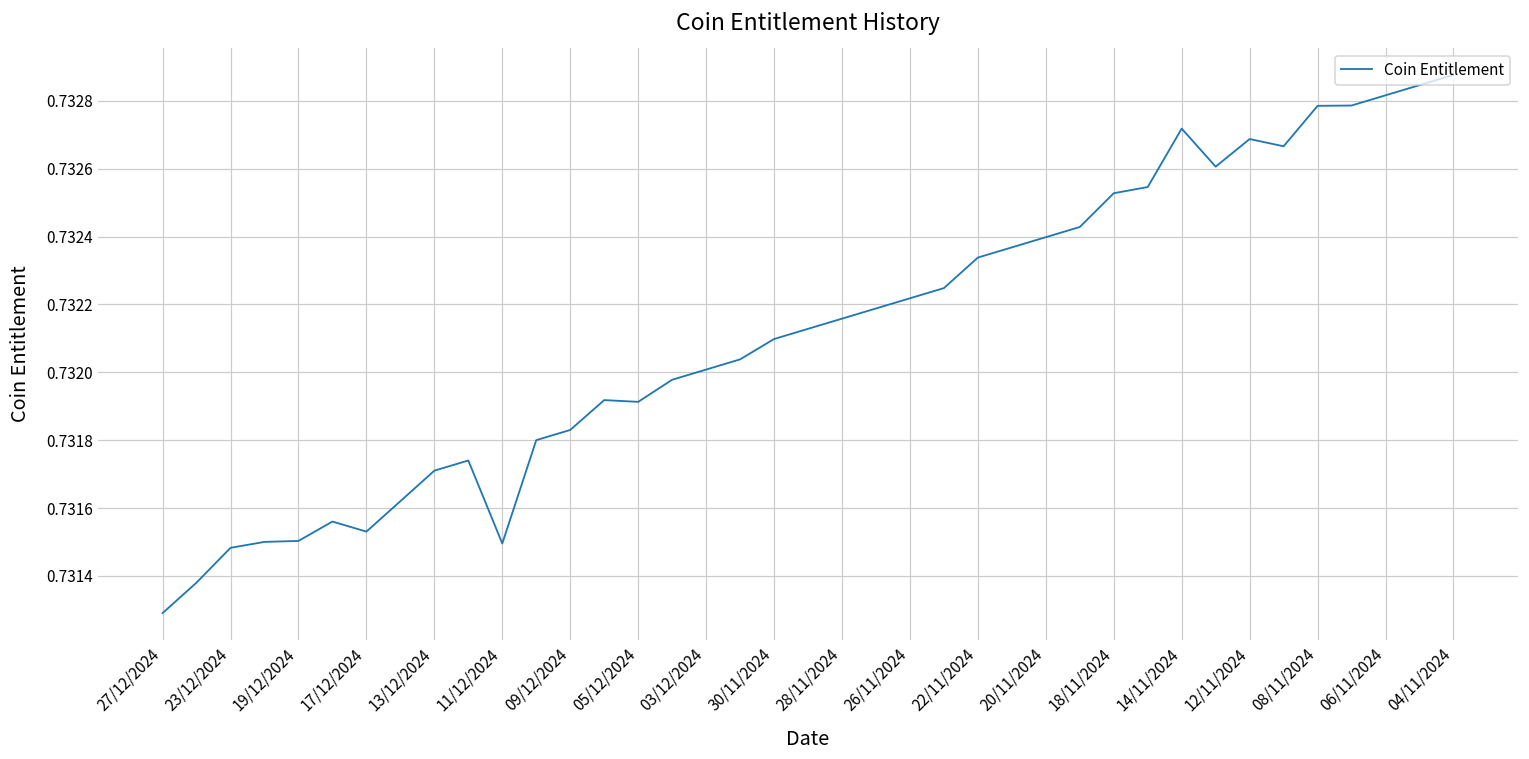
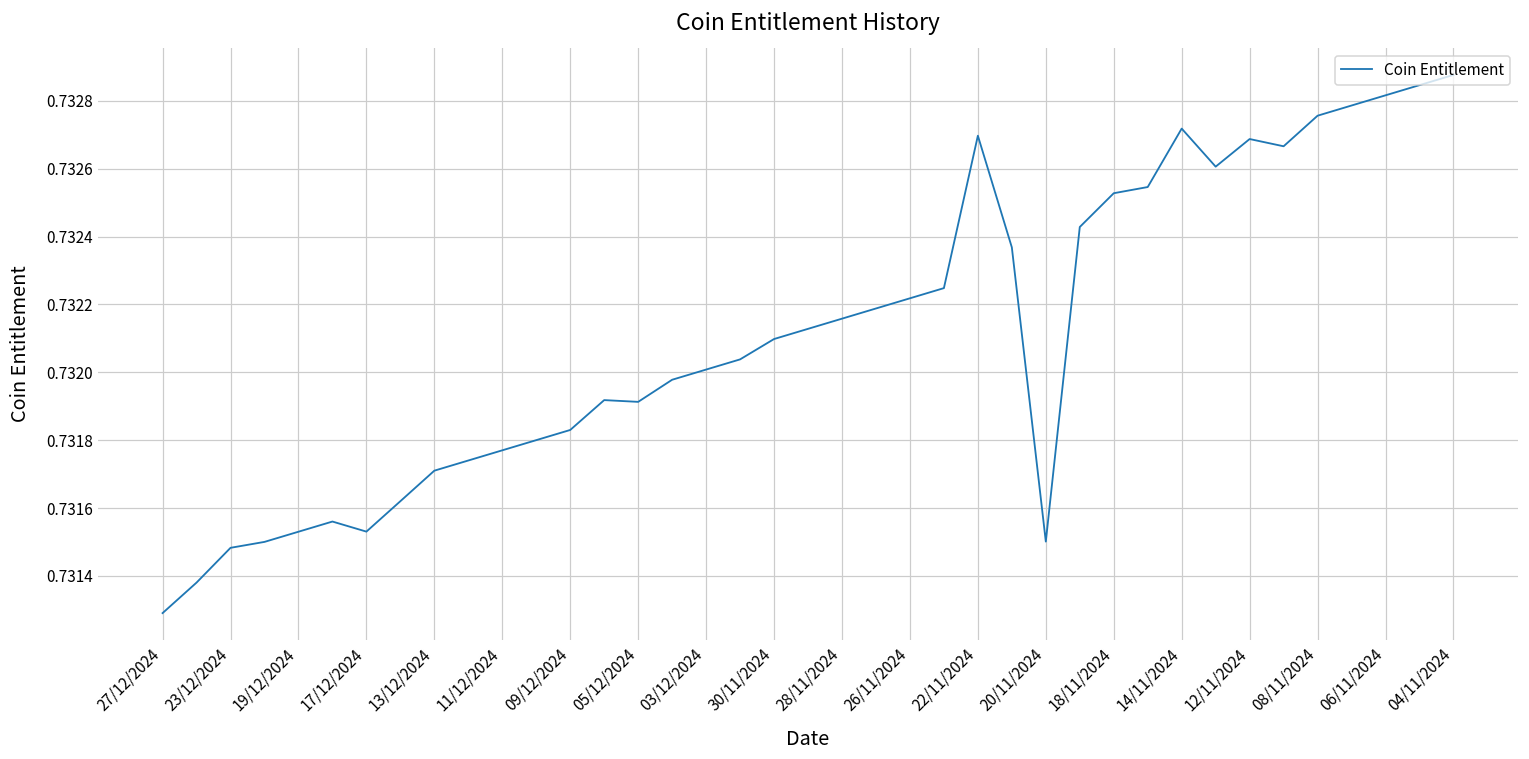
19/12/2024: 0.73150 -> 0.73153
11/12/2024: 0.73150 -> 0.73177
22/11/2024: 0.73234 -> 0.73270
20/11/2024: 0.73240 -> 0.73150
08/11/2024: 0.73279 -> 0.73276
